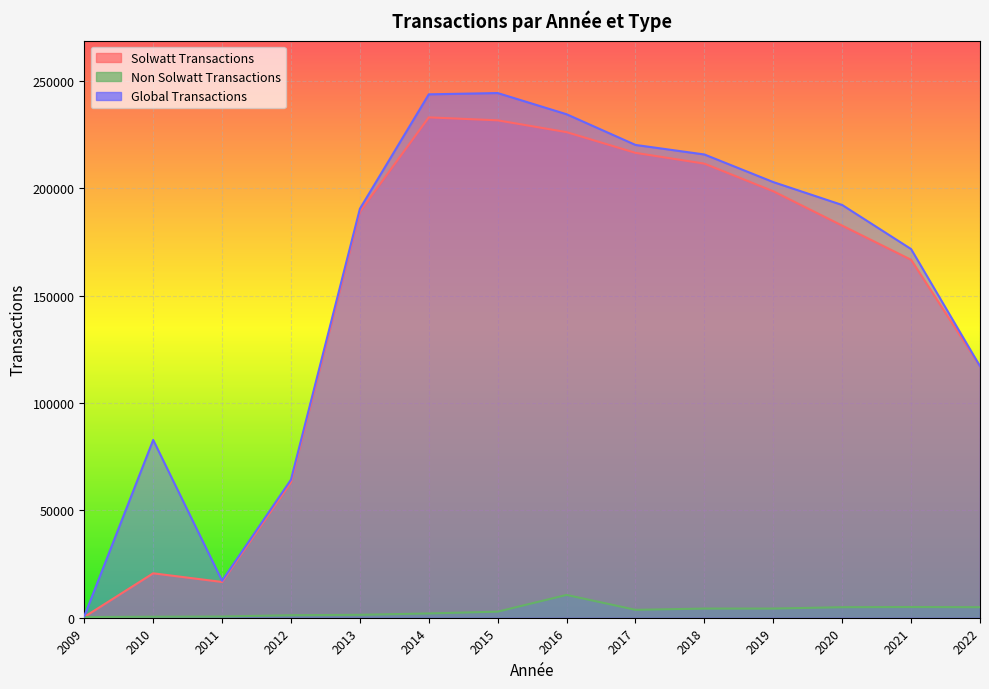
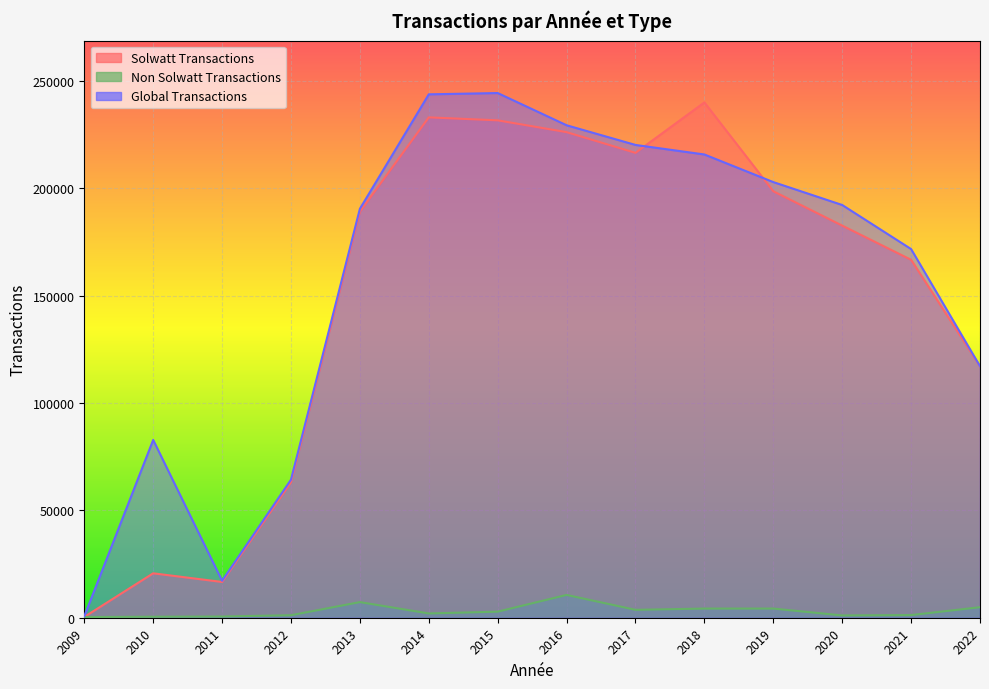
Non Solwatt Transactions, 2013: 1000 -> 7000
Global Transactions, 2016: 235000 -> 229000
Solwatt Transactions, 2018: 212000 -> 240000
Non Solwatt Transactions, 2020: 5000 -> 1000
Non Solwatt Transactions, 2021: 5000 -> 1000
